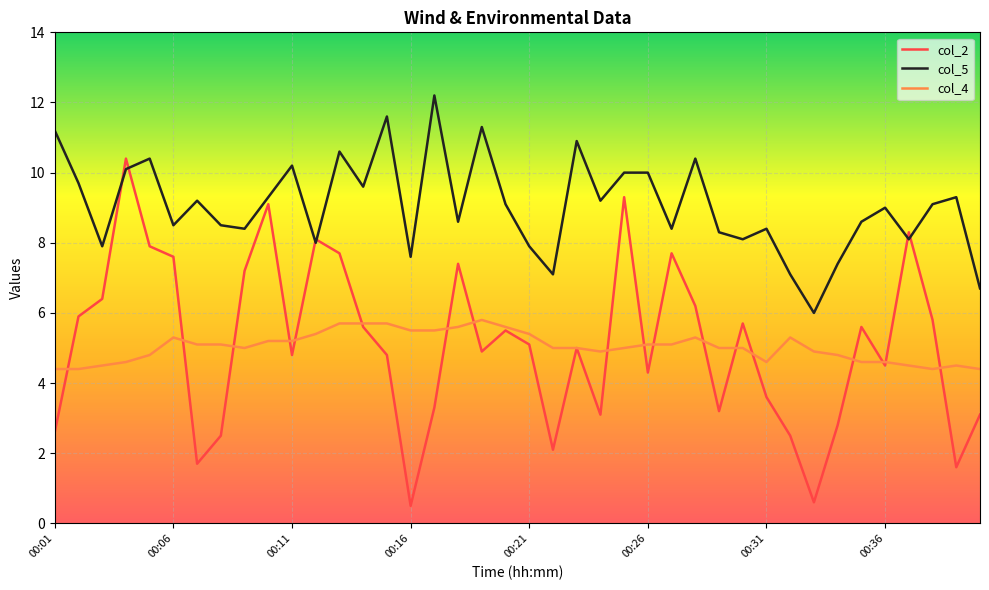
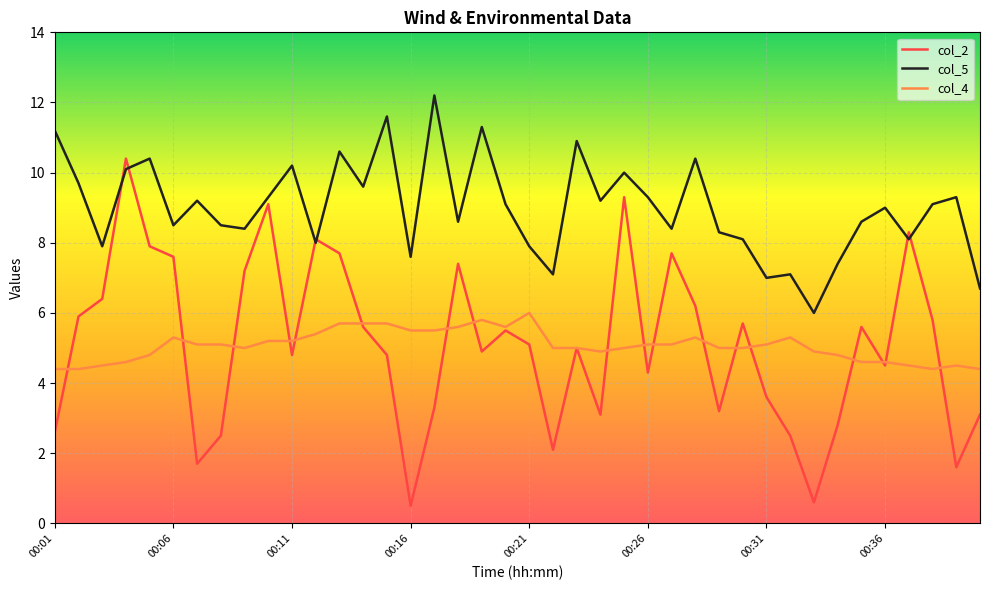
col_4, 00:21: 5.4 -> 6.0
col_5, 00:26: 10.0 -> 9.3
col_5, 00:31: 8.4 -> 7.0
col_4, 00:31: 4.6 -> 5.1
